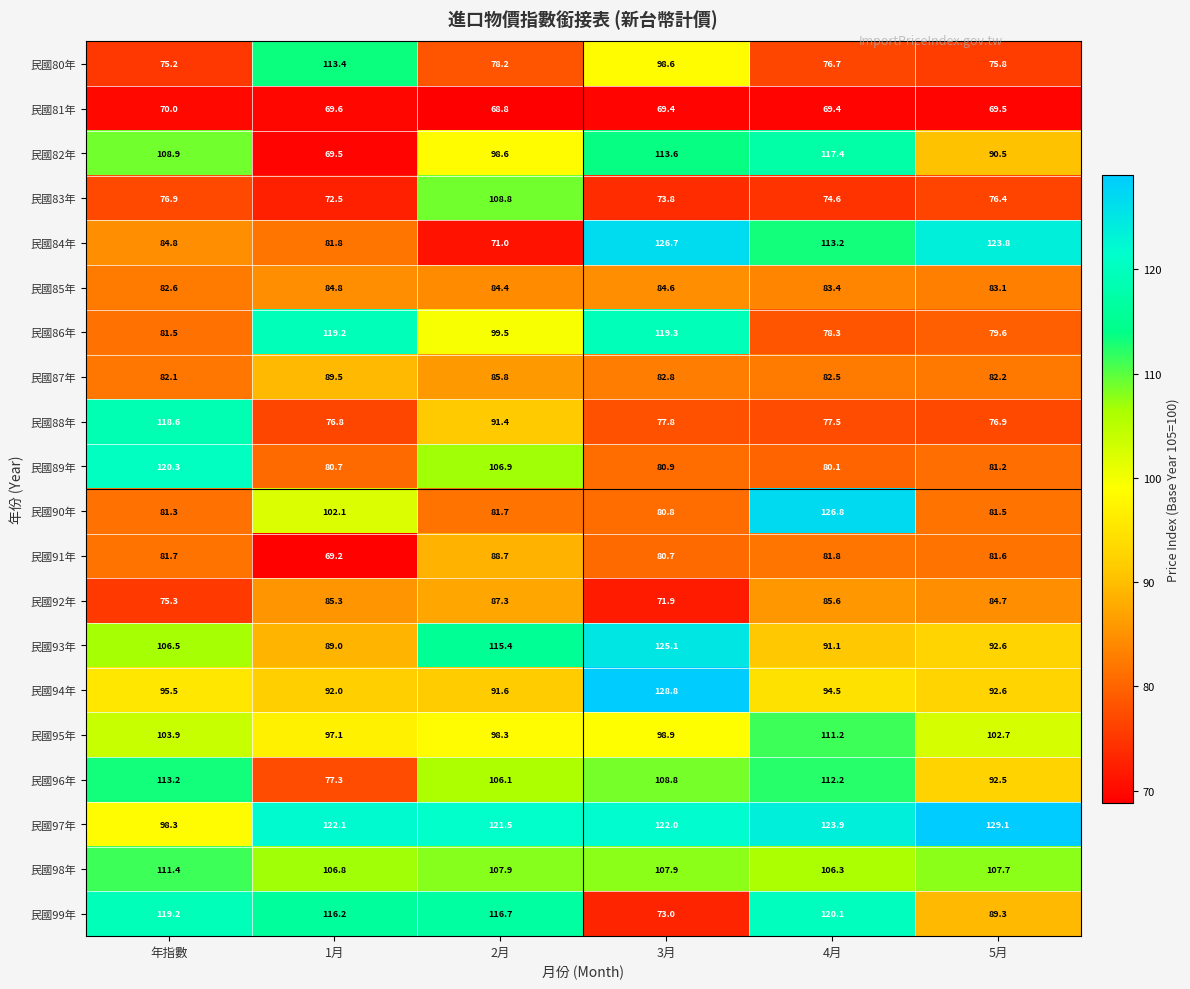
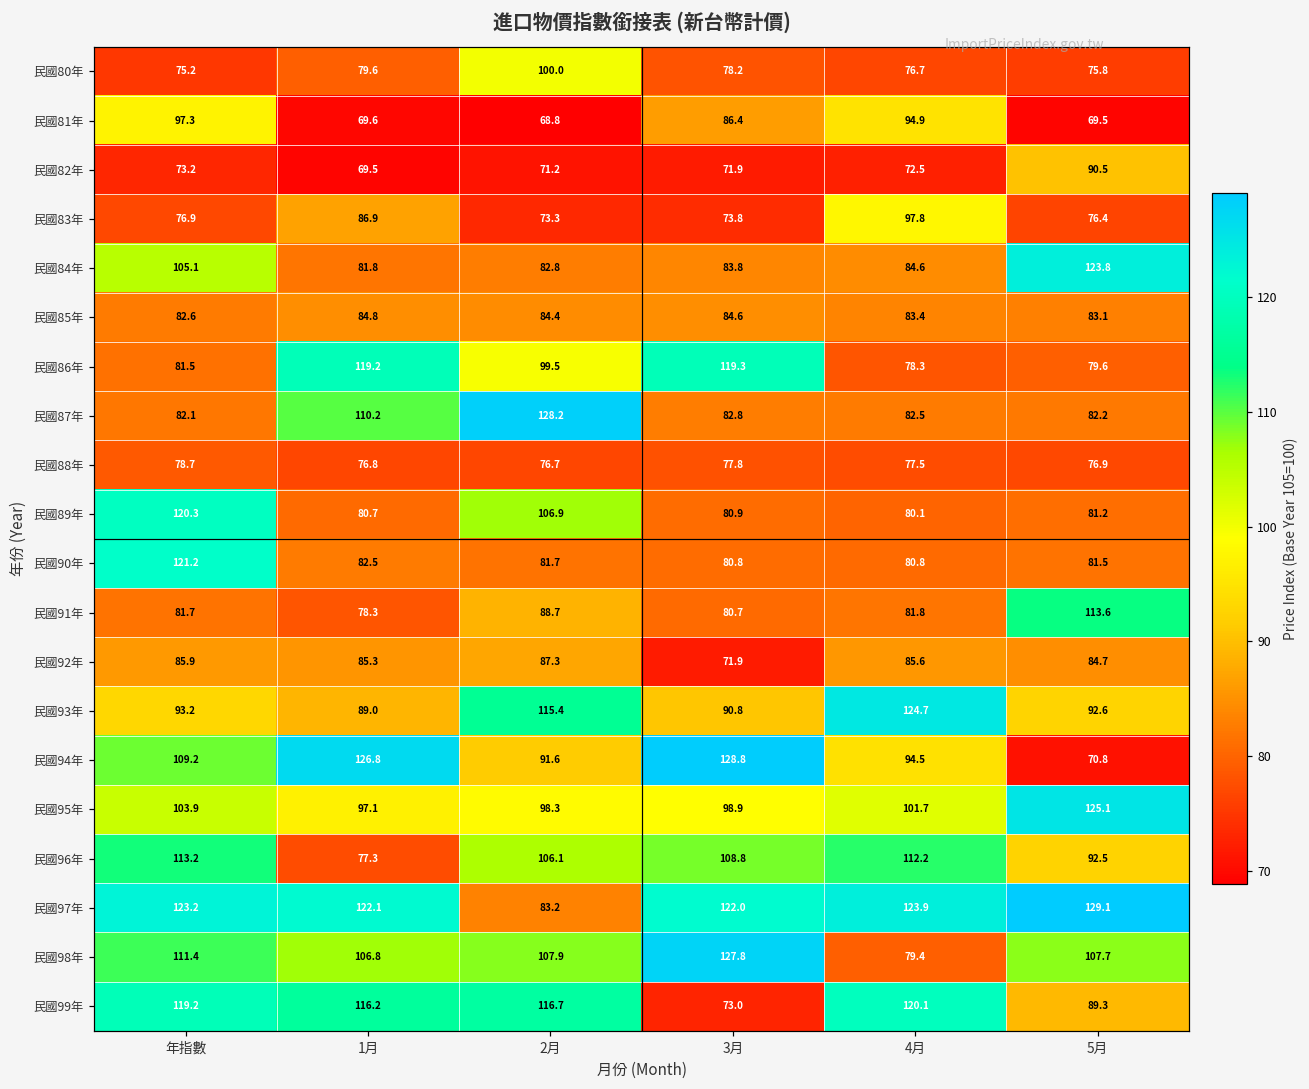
民國80年, 1月: 113.4 -> 79.6
民國80年, 2月: 78.2 -> 100.0
民國80年, 3月: 98.6 -> 78.2
民國81年, 年指數: 70.0 -> 97.3
民國81年, 3月: 69.4 -> 86.4
民國81年, 4月: 69.4 -> 94.9
民國82年, 年指數: 108.9 -> 73.2
民國82年, 2月: 98.6 -> 71.2
民國82年, 3月: 113.6 -> 71.9
民國82年, 4月: 117.4 -> 72.5
民國83年, 1月: 72.5 -> 86.9
民國83年, 2月: 108.8 -> 73.3
民國83年, 4月: 74.6 -> 97.8
民國84年, 年指數: 84.8 -> 105.1
民國84年, 2月: 71.0 -> 82.8
民國84年, 3月: 126.7 -> 83.8
民國84年, 4月: 113.2 -> 84.6
民國87年, 1月: 89.5 -> 110.2
民國87年, 2月: 85.8 -> 128.2
民國88年, 年指數: 118.6 -> 78.7
民國88年, 2月: 91.4 -> 76.7
民國90年, 年指數: 81.3 -> 121.2
民國90年, 1月: 102.1 -> 82.5
民國90年, 4月: 126.8 -> 80.8
民國91年, 1月: 69.2 -> 78.3
民國91年, 5月: 81.6 -> 113.6
民國92年, 年指數: 75.3 -> 85.9
民國93年, 年指數: 106.5 -> 93.2
民國93年, 3月: 125.1 -> 90.8
民國93年, 4月: 91.1 -> 124.7
民國94年, 年指數: 95.5 -> 109.2
民國94年, 1月: 92.0 -> 126.8
民國94年, 5月: 92.6 -> 70.8
民國95年, 4月: 111.2 -> 101.7
民國95年, 5月: 102.7 -> 125.1
民國97年, 年指數: 98.3 -> 123.2
民國97年, 2月: 121.5 -> 83.2
民國98年, 3月: 107.9 -> 127.8
民國98年, 4月: 106.3 -> 79.4
